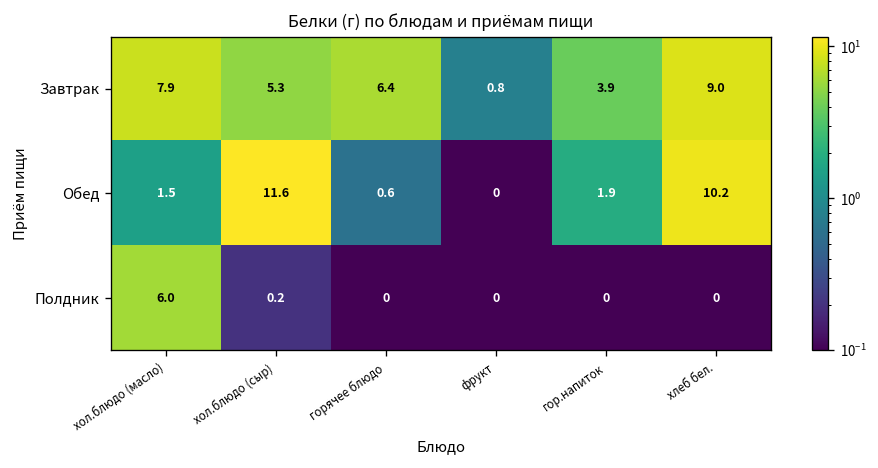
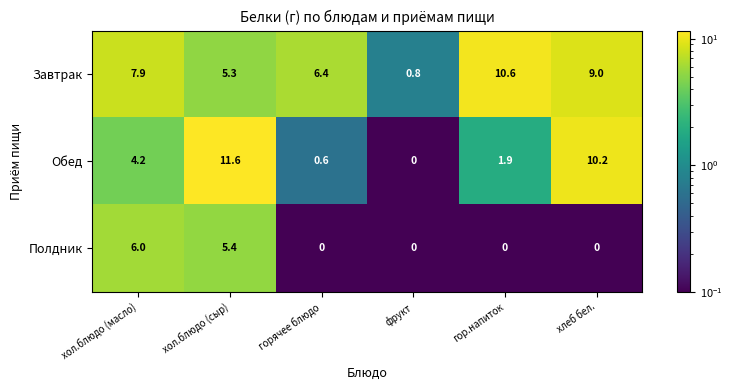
Завтрак, гор.напиток: 3.9 -> 10.6
Обед, хол.блюдо (масло): 1.5 -> 4.2
Полдник, хол.блюдо (сыр): 0.2 -> 5.4
